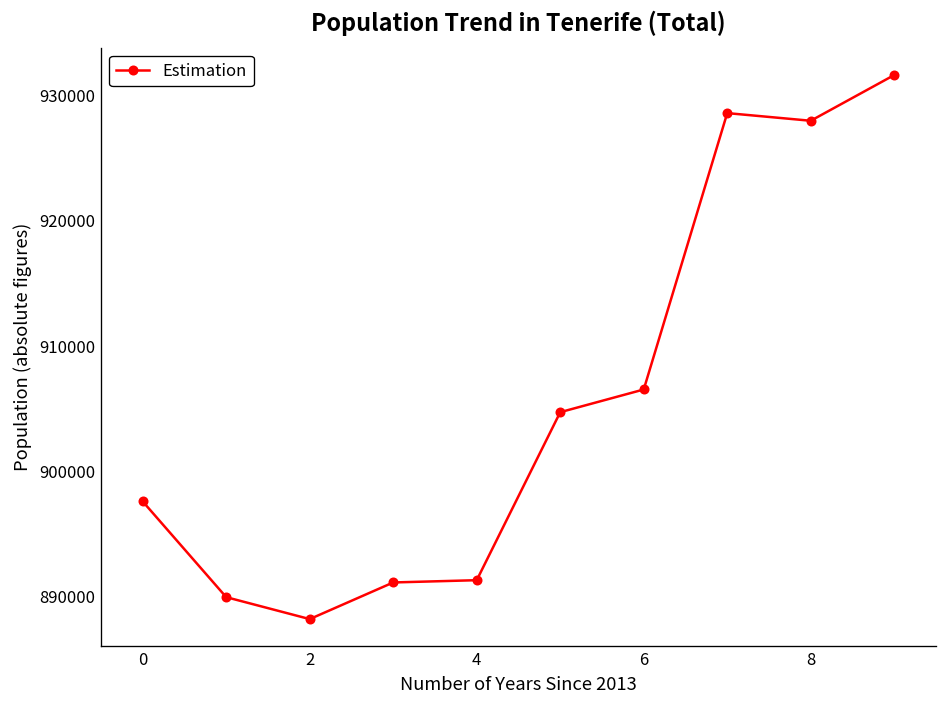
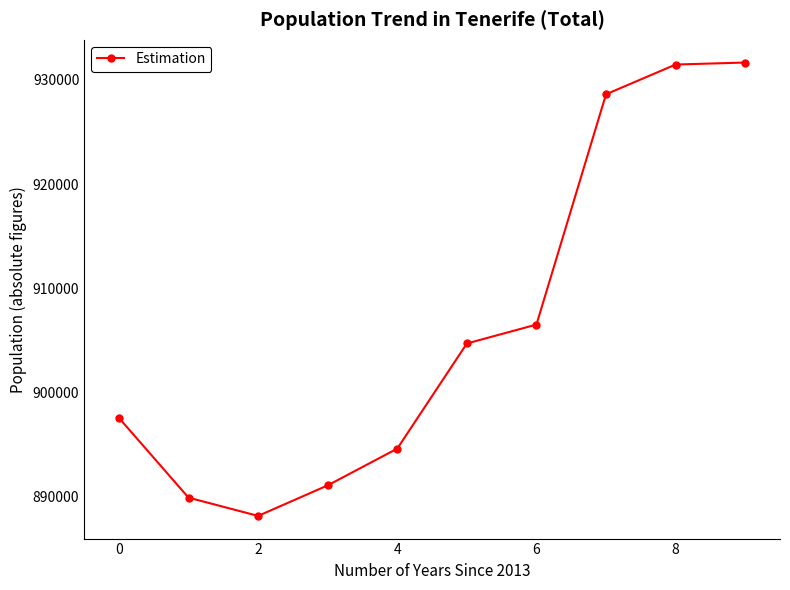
4: 891300 -> 894600
8: 928000 -> 931500
